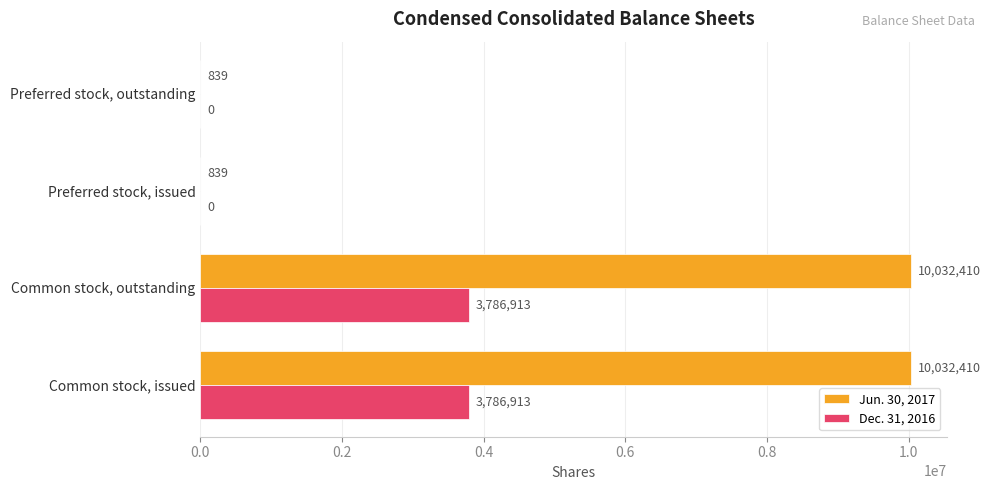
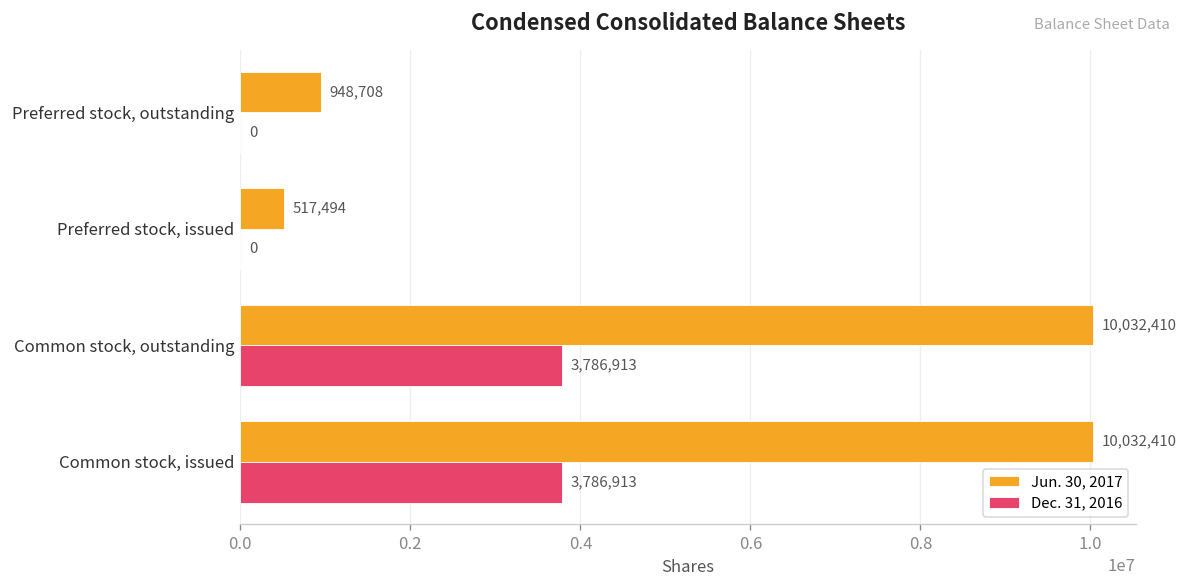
Jun. 30, 2017, Preferred stock, outstanding: 839 -> 948,708
Jun. 30, 2017, Preferred stock, issued: 839 -> 517,494
